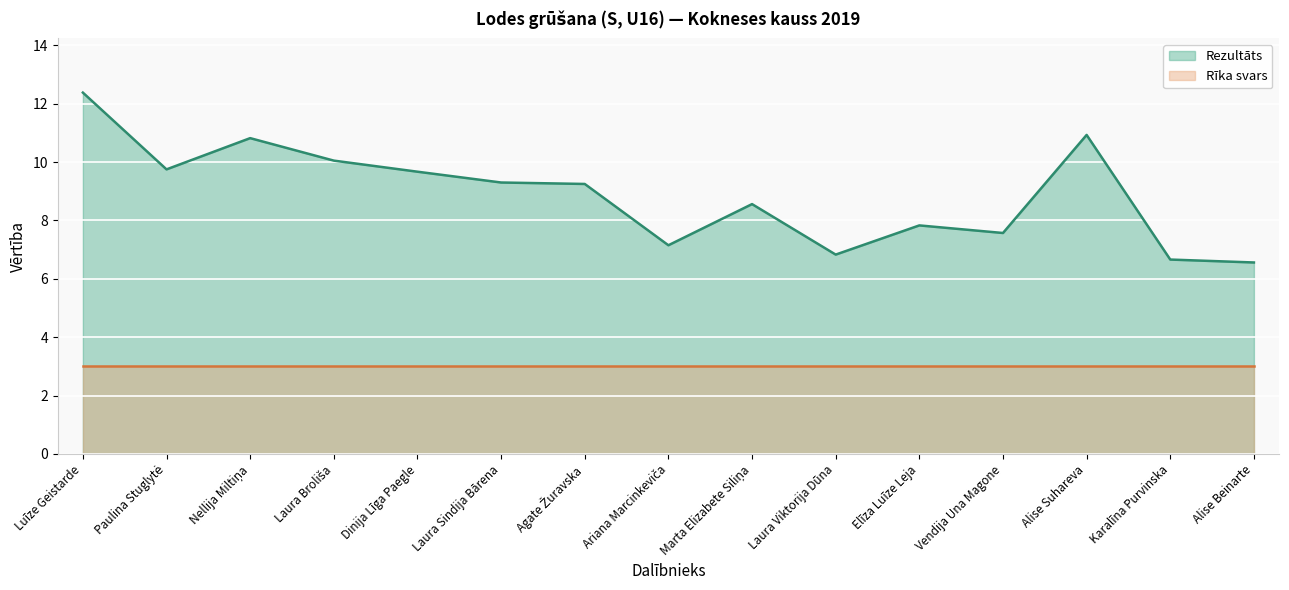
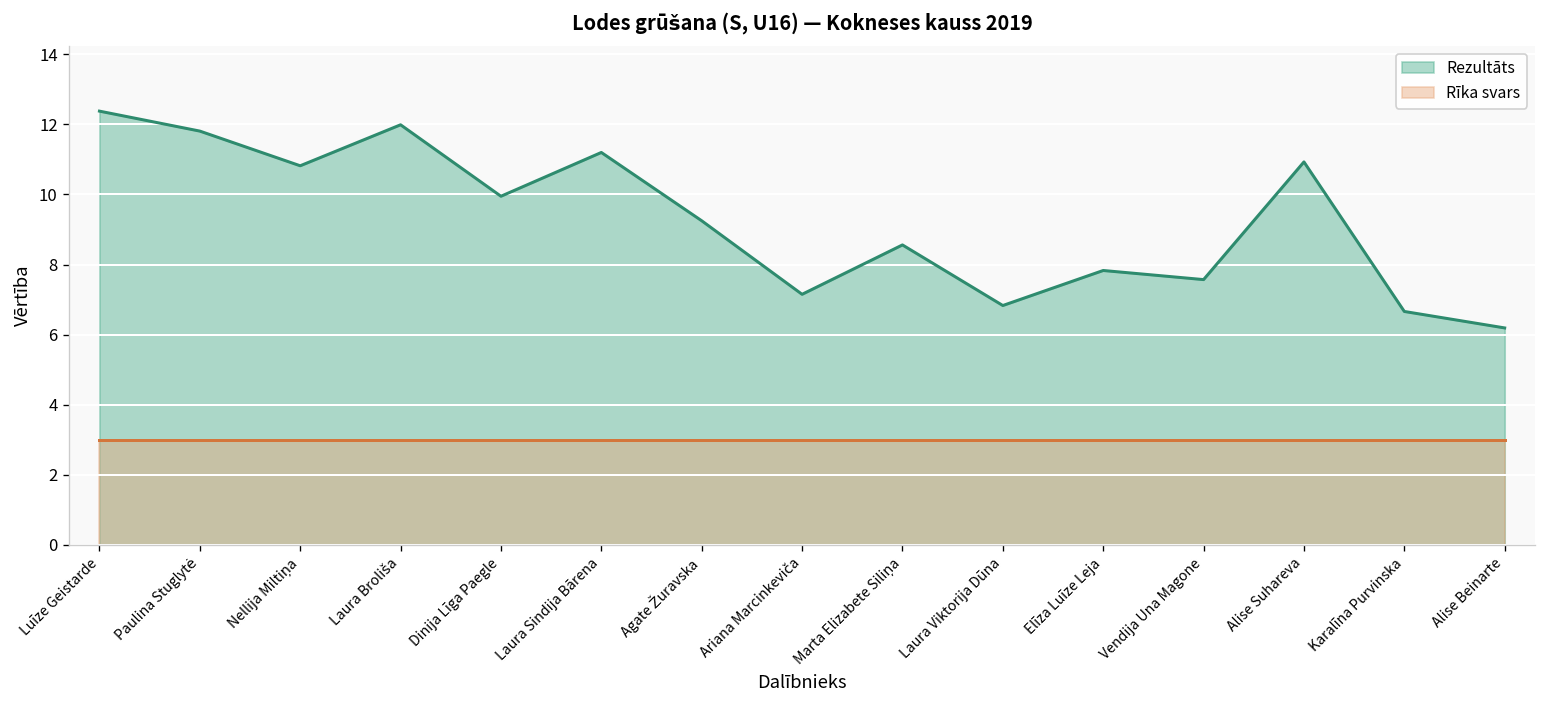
Rezultāts, Paulina Stuglytė: 9.8 -> 11.8
Rezultāts, Laura Broliša: 10.1 -> 12.0
Rezultāts, Dinija Līga Paegle: 9.7 -> 10.0
Rezultāts, Laura Sindija Bārena: 9.3 -> 11.2
Rezultāts, Alise Beinarte: 6.6 -> 6.2
